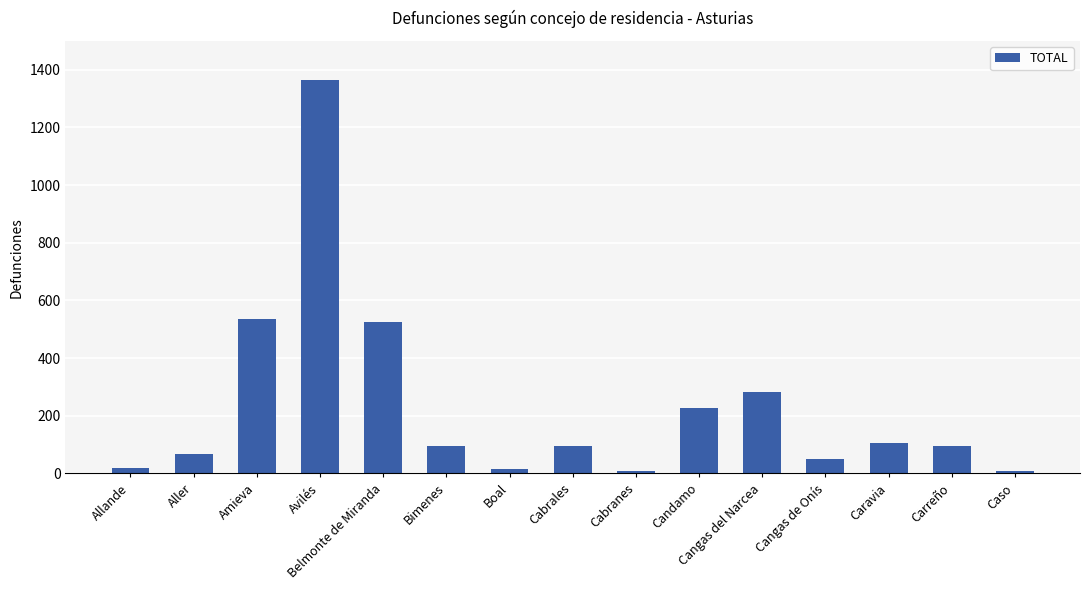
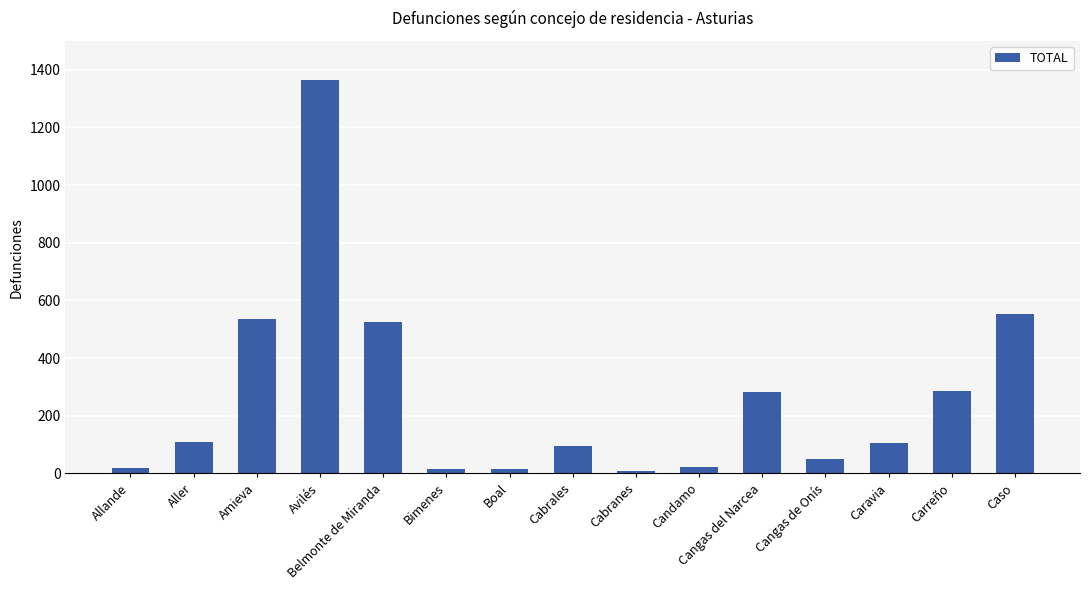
Aller: 70 -> 110
Bimenes: 100 -> 20
Candamo: 230 -> 20
Carreño: 100 -> 290
Caso: 10 -> 550
